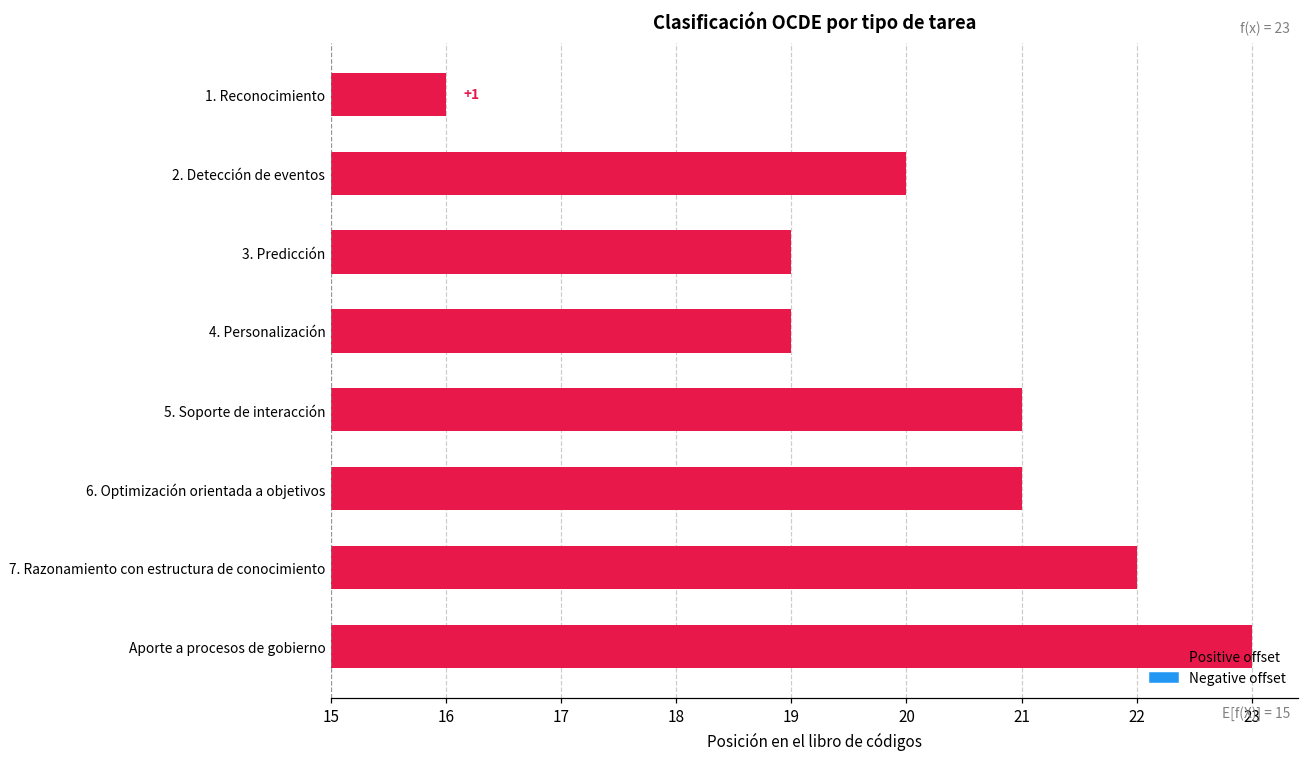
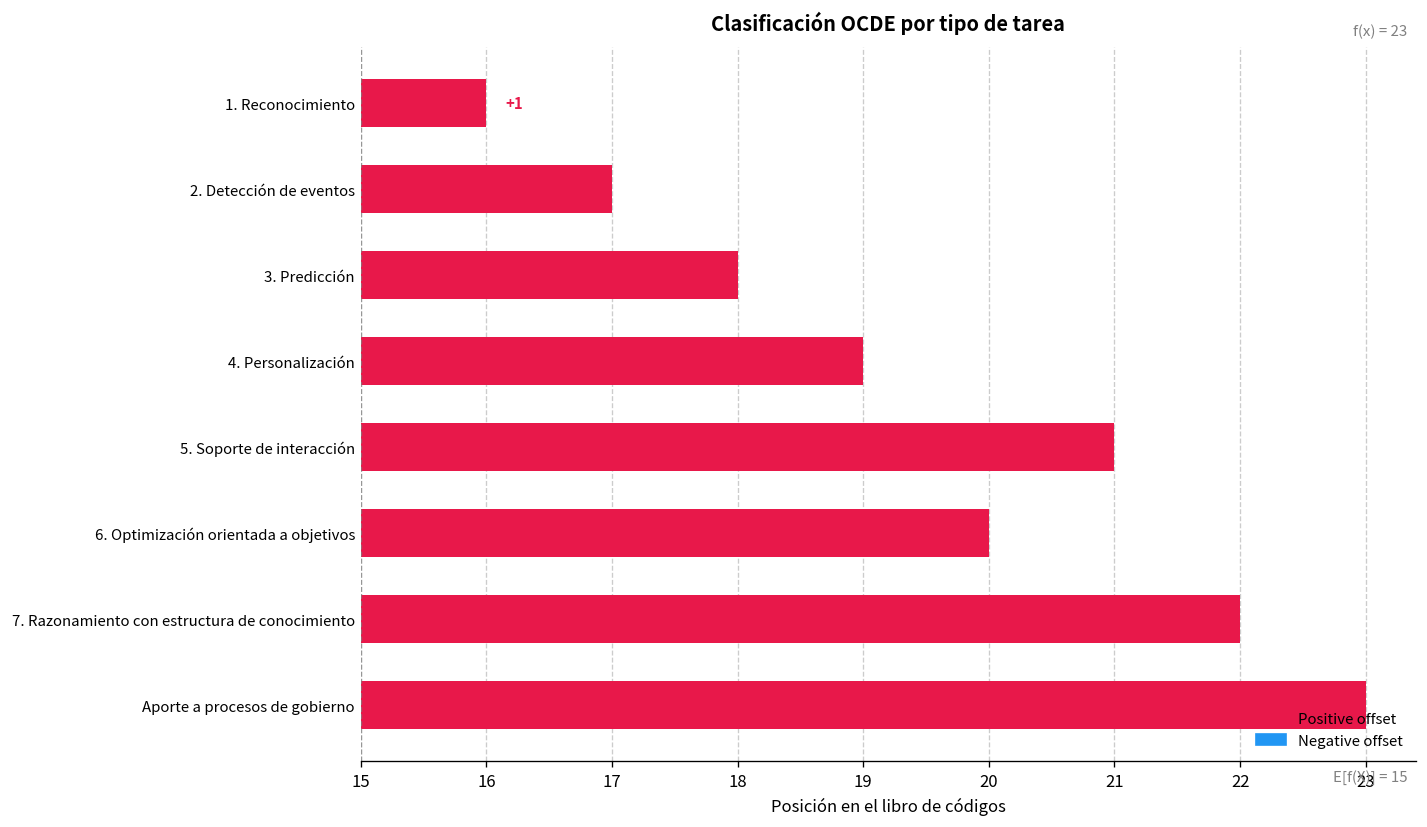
2. Detección de eventos: 20 -> 17
3. Predicción: 19 -> 18
6. Optimización orientada a objetivos: 21 -> 20
